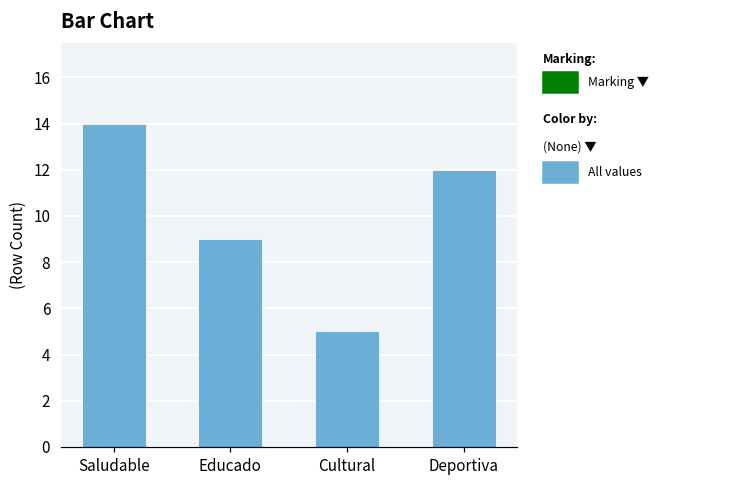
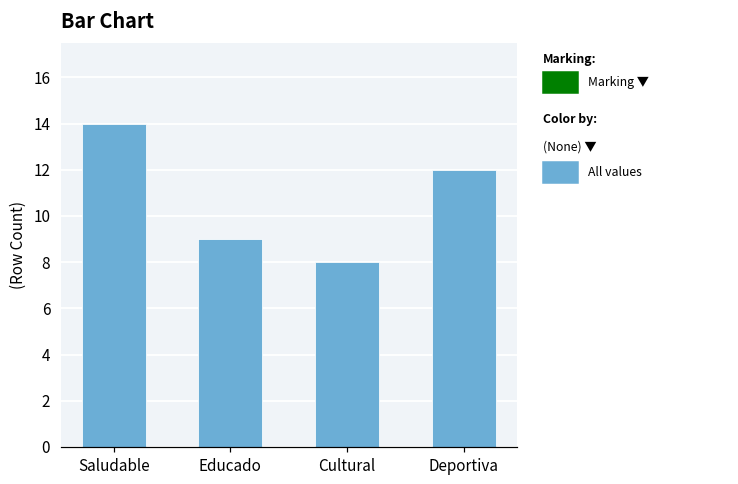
Cultural: 5 -> 8
